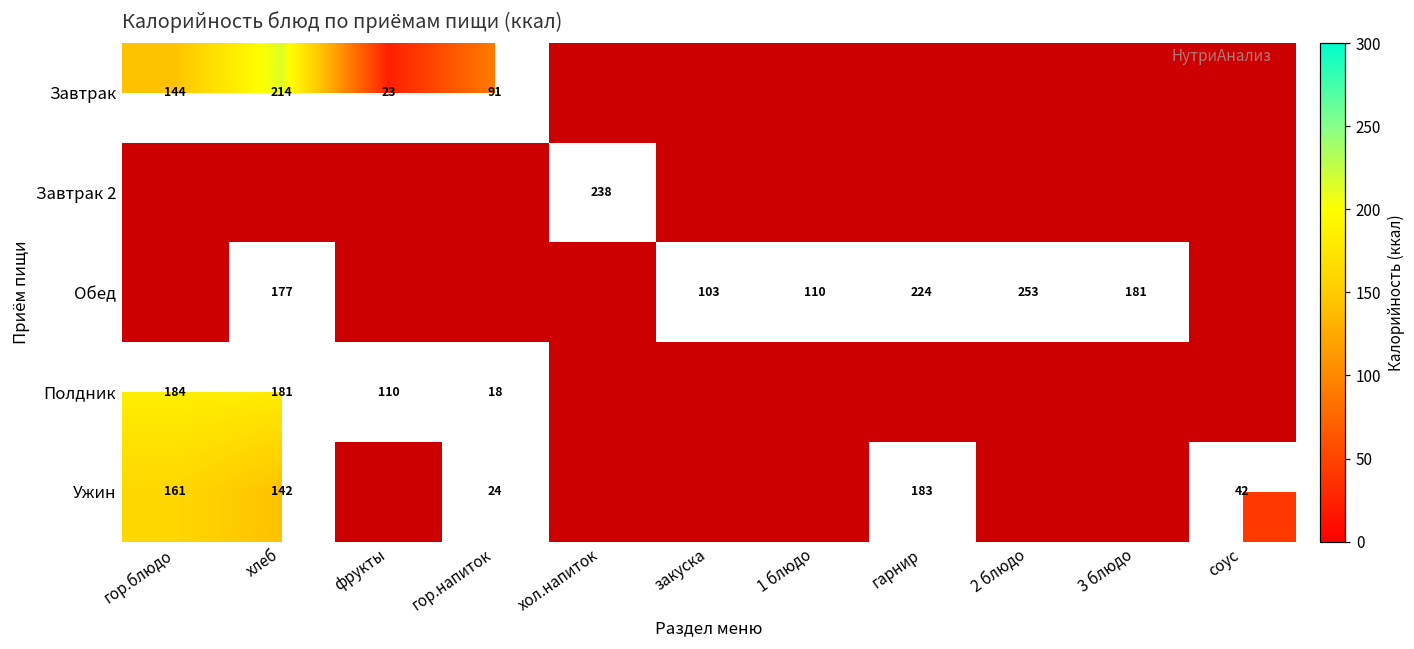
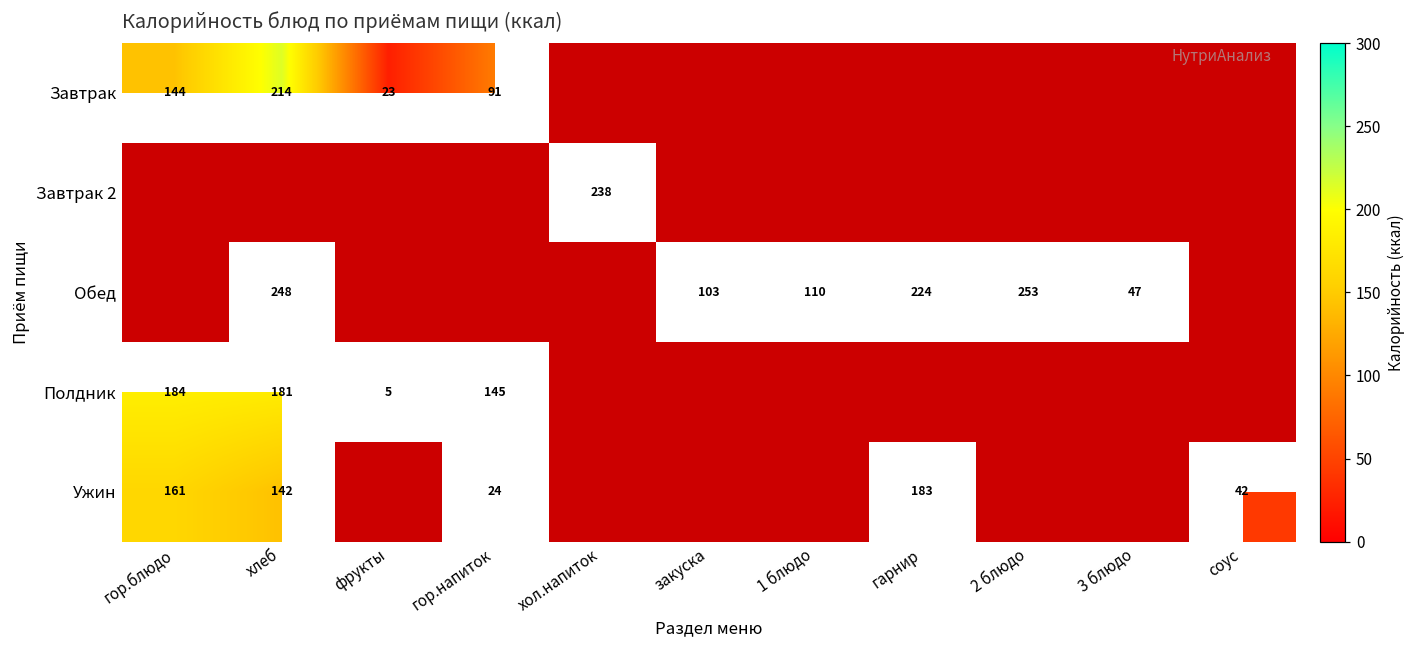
Обед, хлеб: 177 -> 248
Обед, 3 блюдо: 181 -> 47
Полдник, фрукты: 110 -> 5
Полдник, гор.напиток: 18 -> 145
